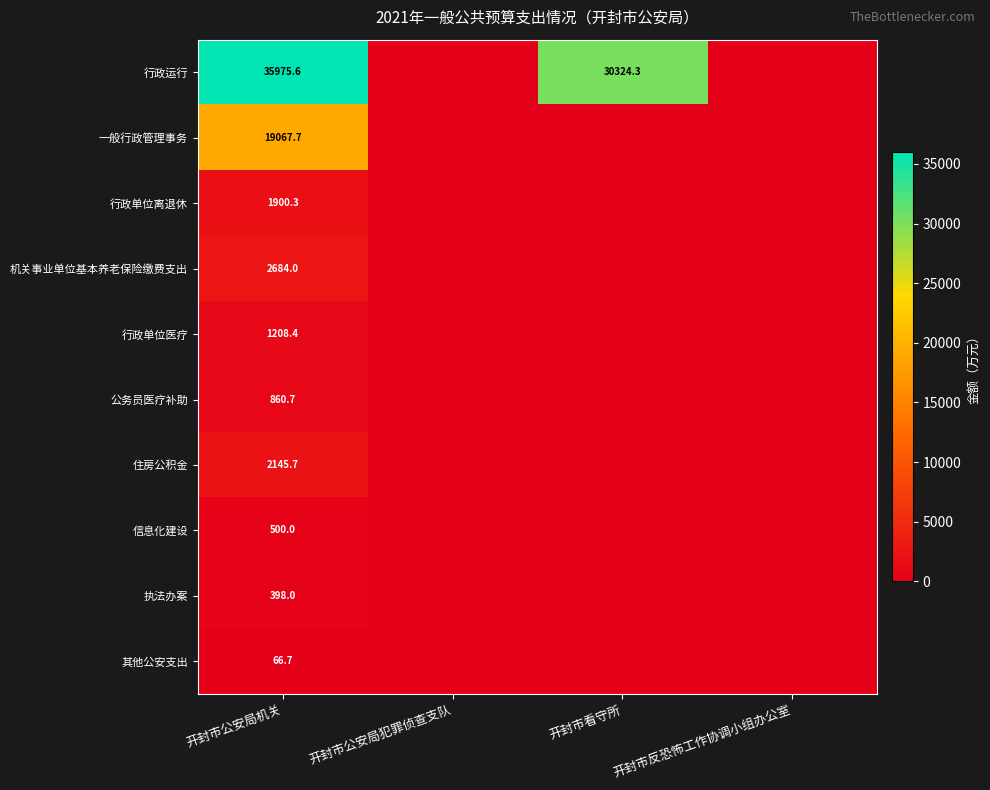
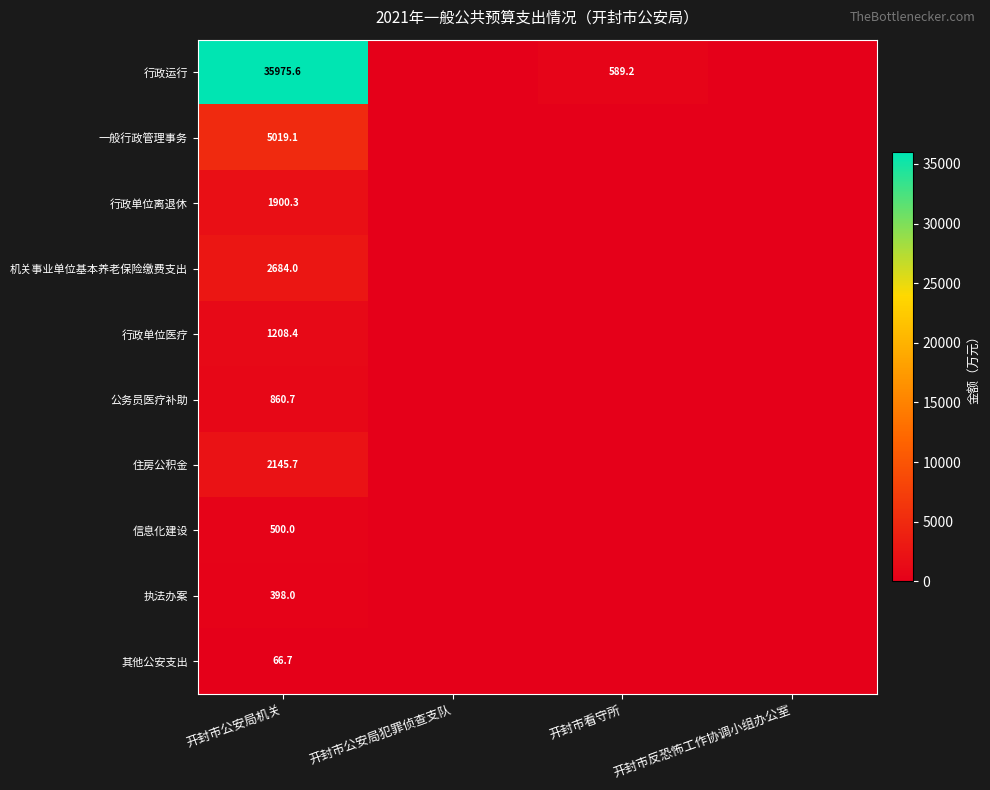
行政运行, 开封市看守所: 30324.3 -> 589.2
一般行政管理事务, 开封市公安局机关: 19067.7 -> 5019.1
